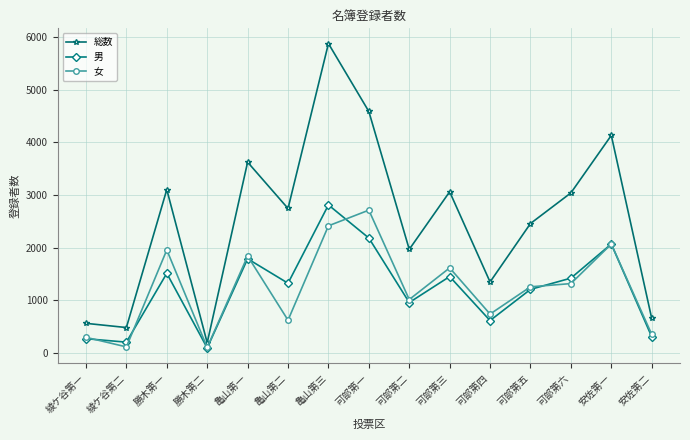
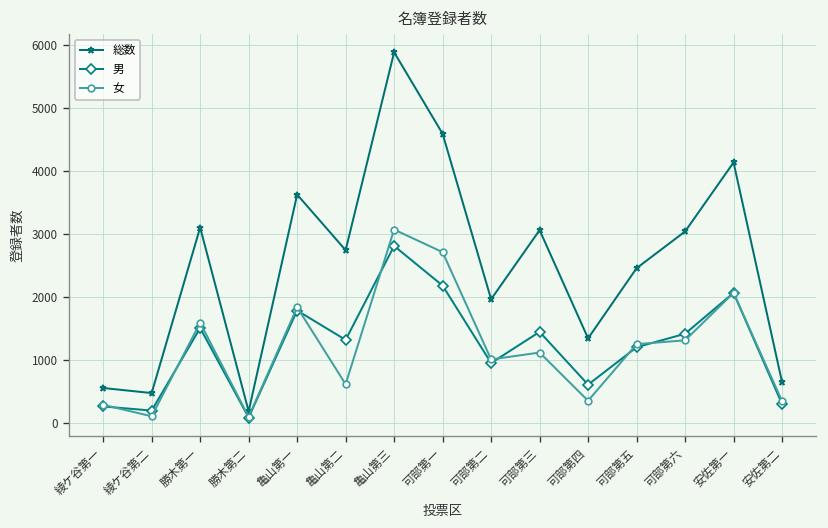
女, 勝木第一: 2000 -> 1600
女, 亀山第三: 2400 -> 3100
女, 可部第三: 1600 -> 1100
女, 可部第四: 700 -> 400
